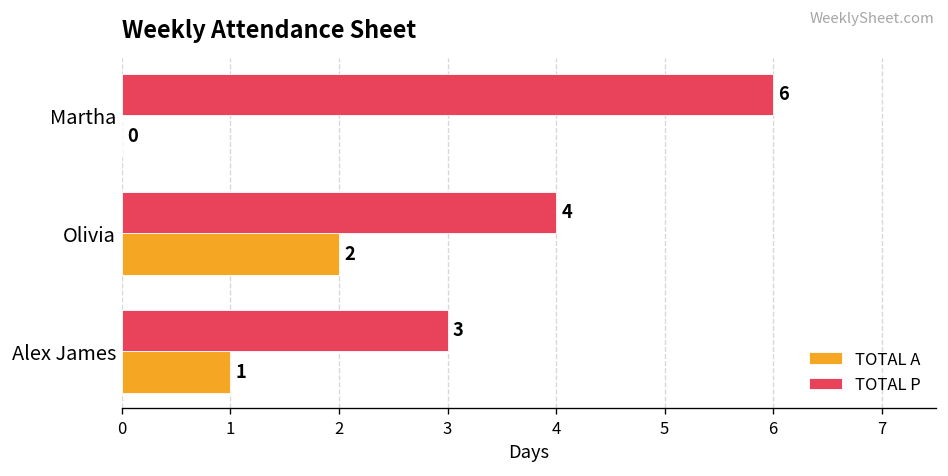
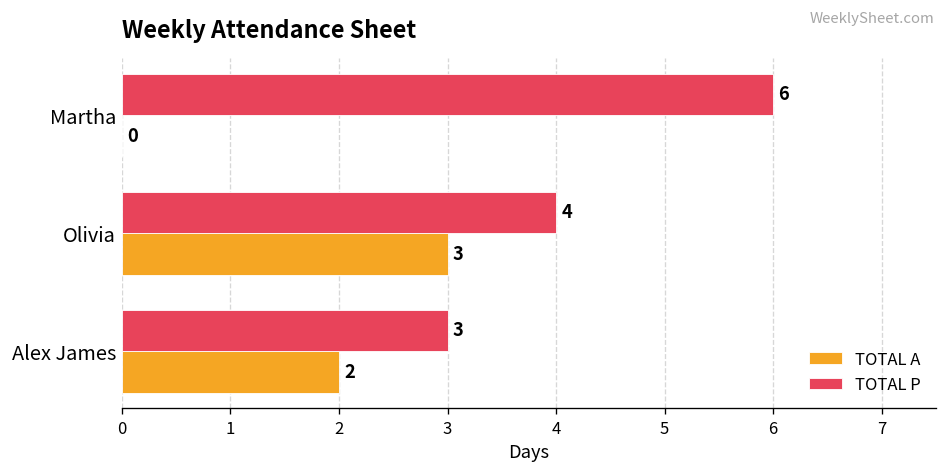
TOTAL A, Olivia: 2 -> 3
TOTAL A, Alex James: 1 -> 2
